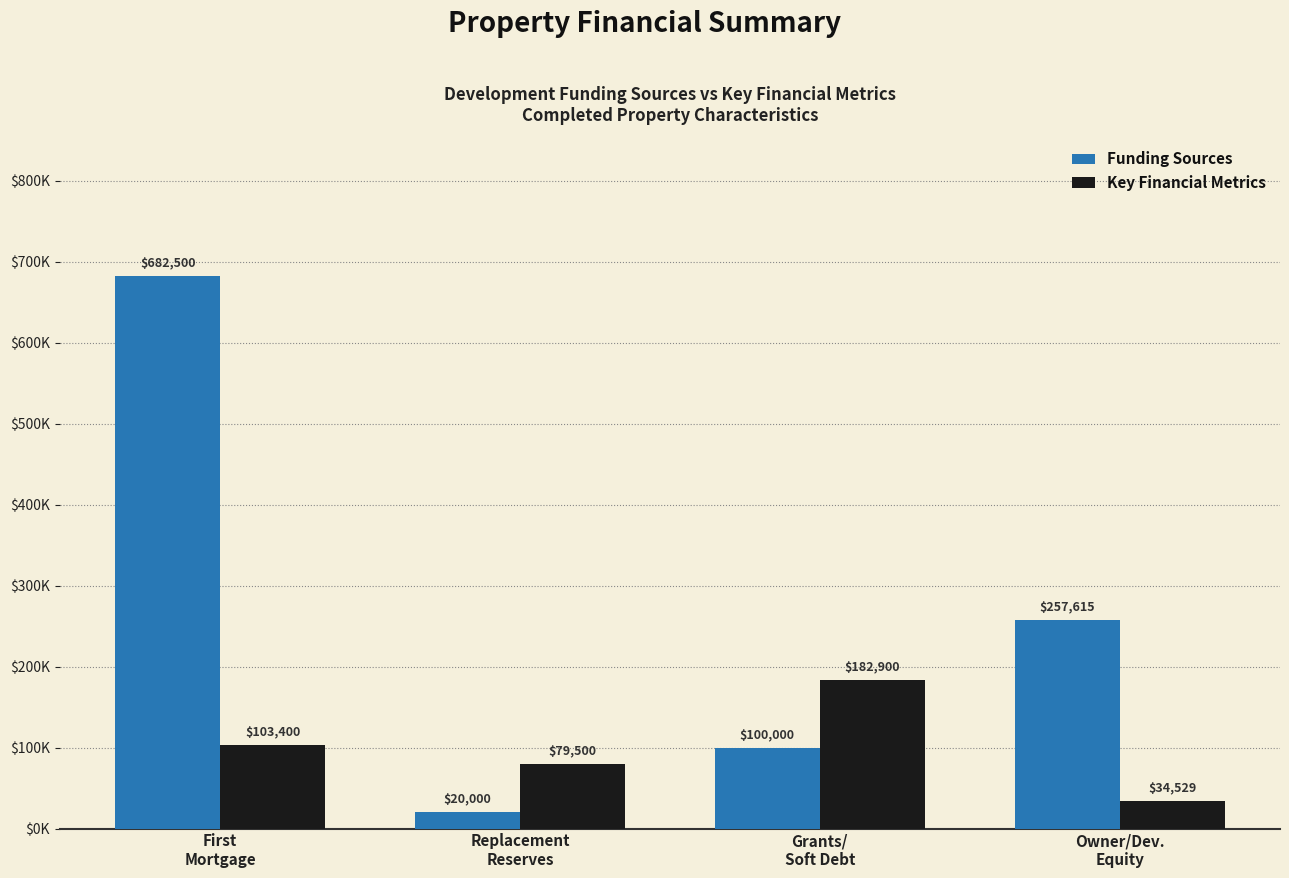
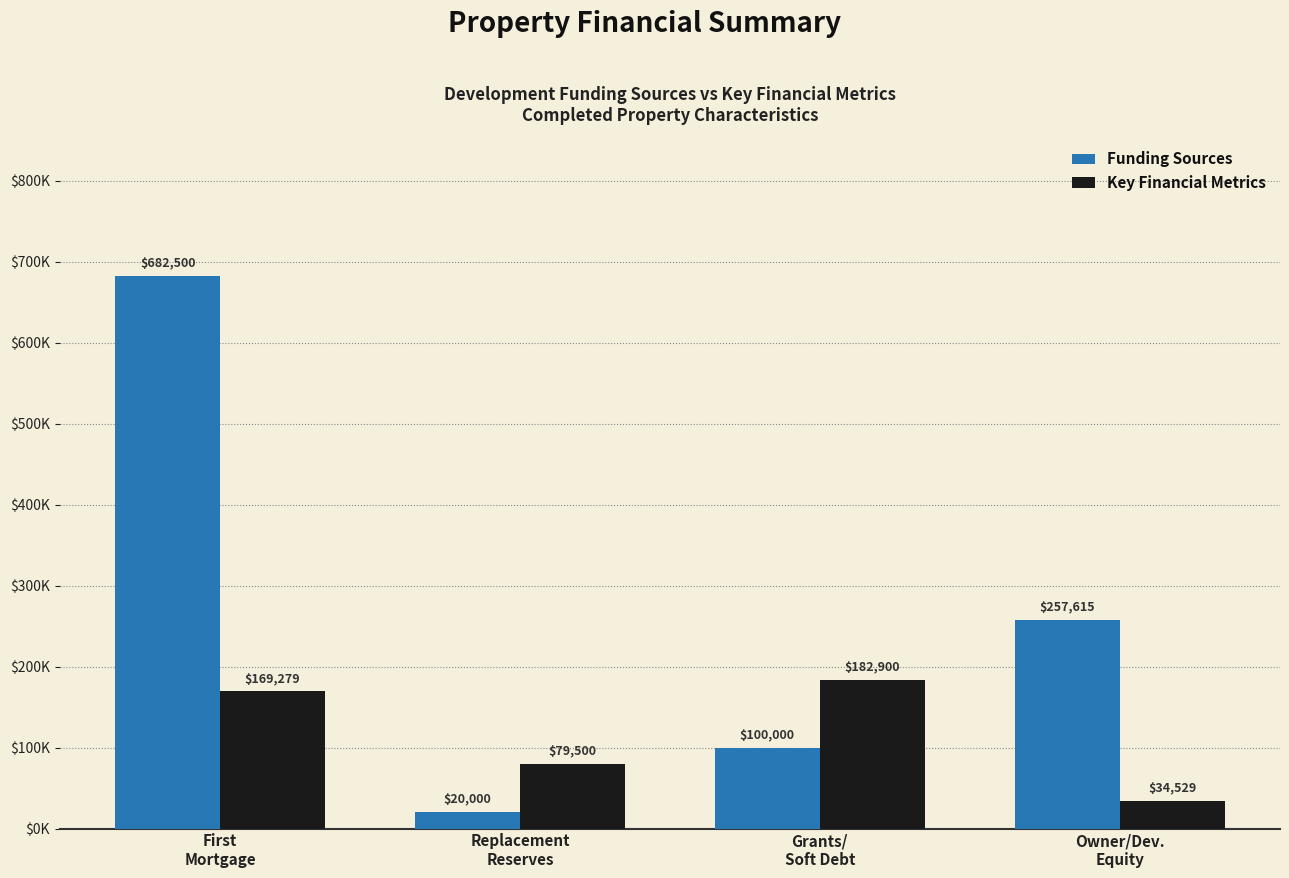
Key Financial Metrics, First Mortgage: $103,400 -> $169,279
